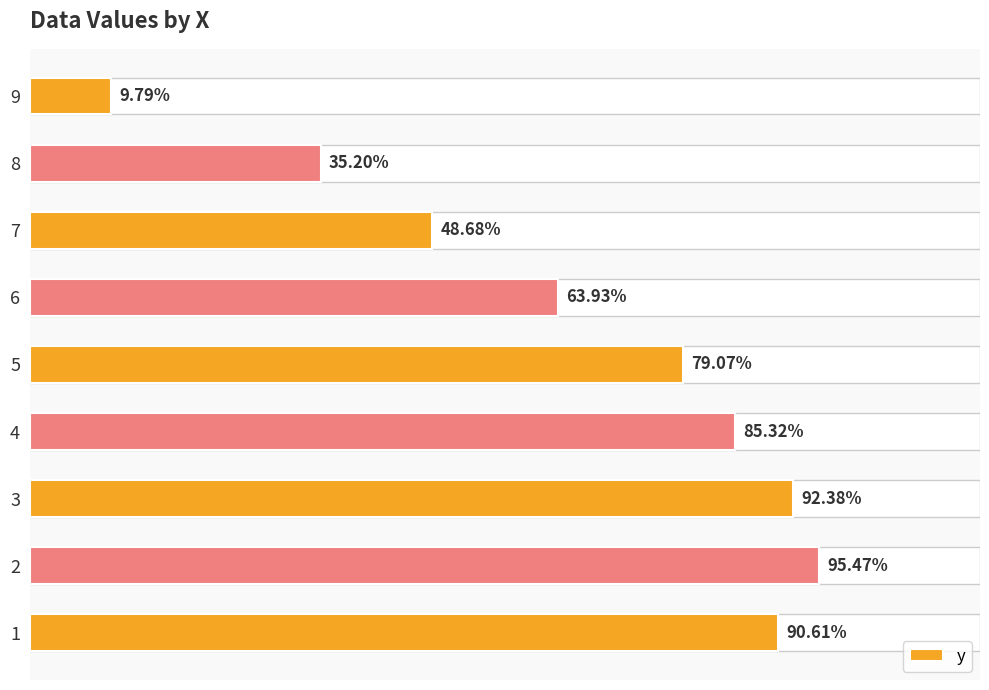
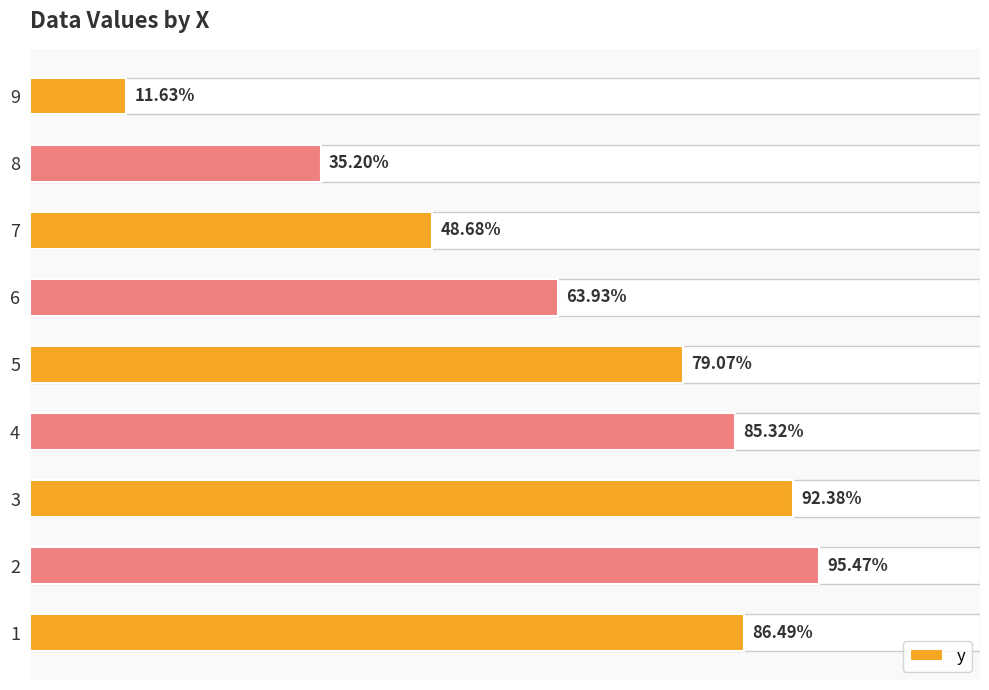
9: 9.79% -> 11.63%
1: 90.61% -> 86.49%
